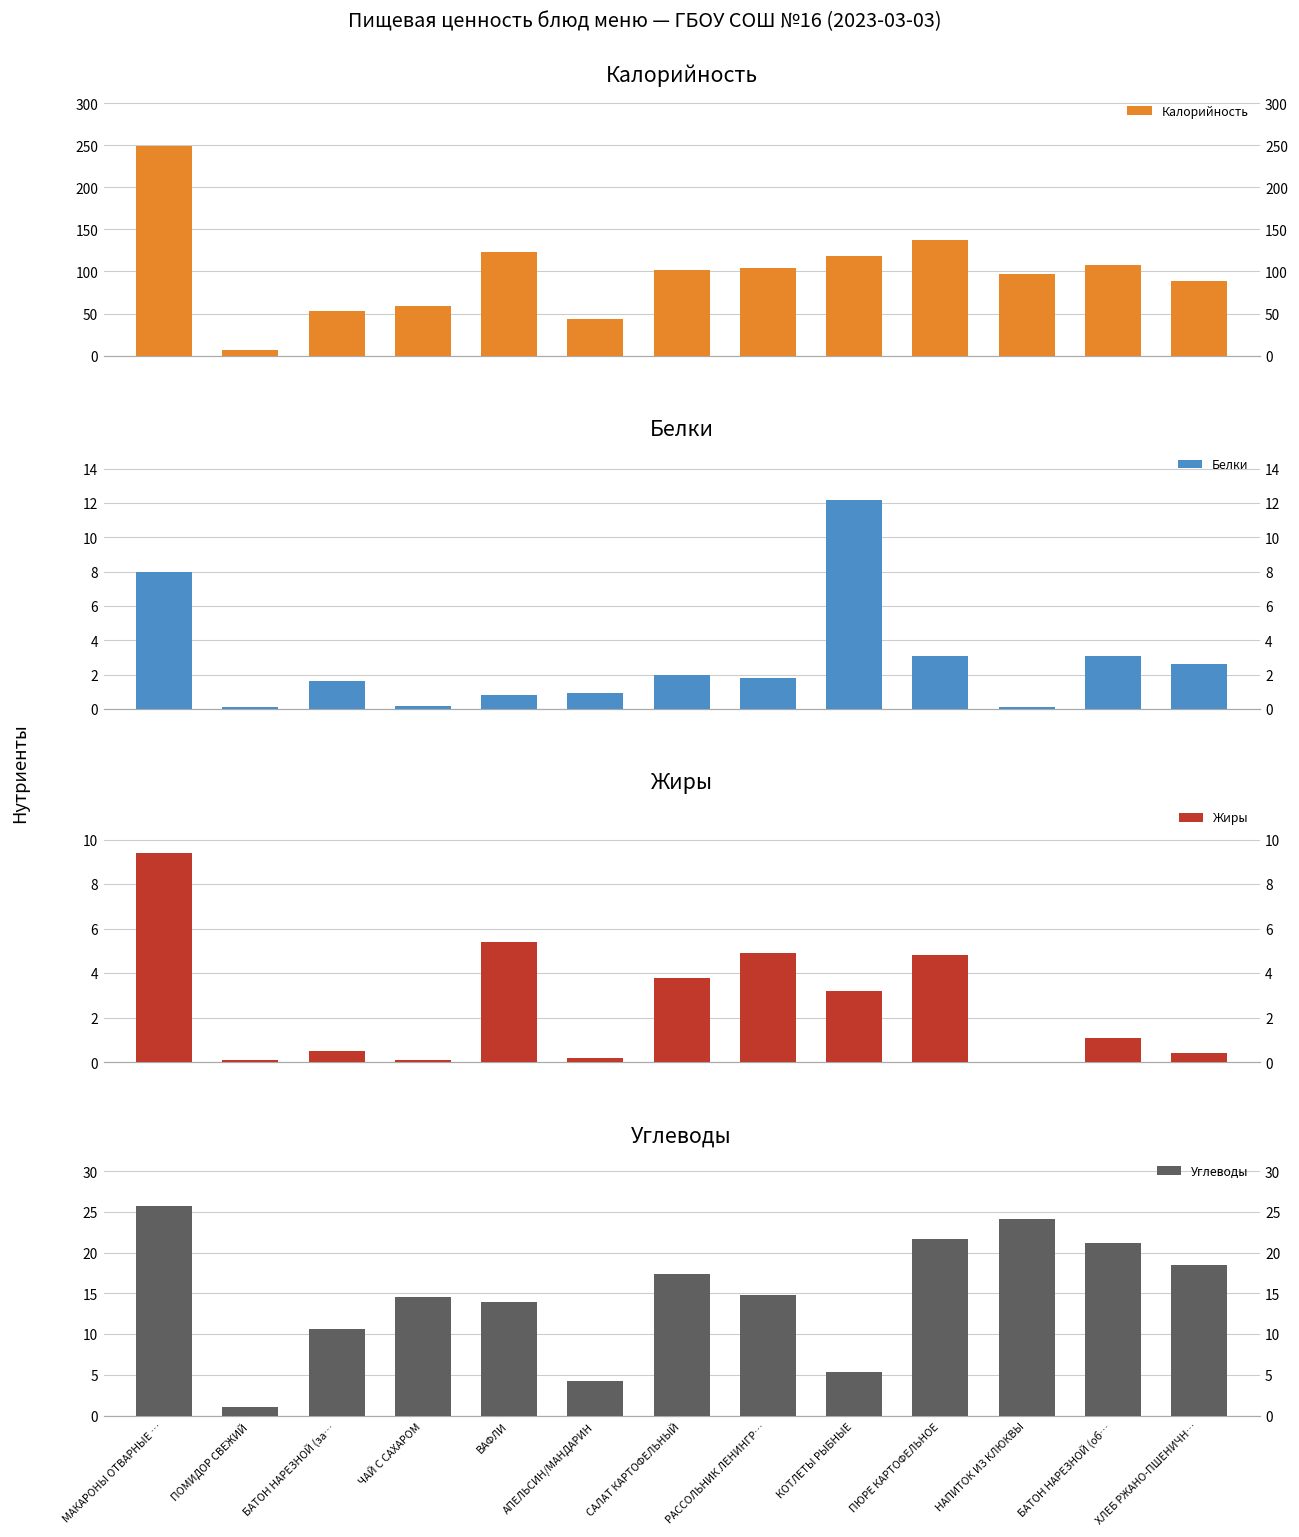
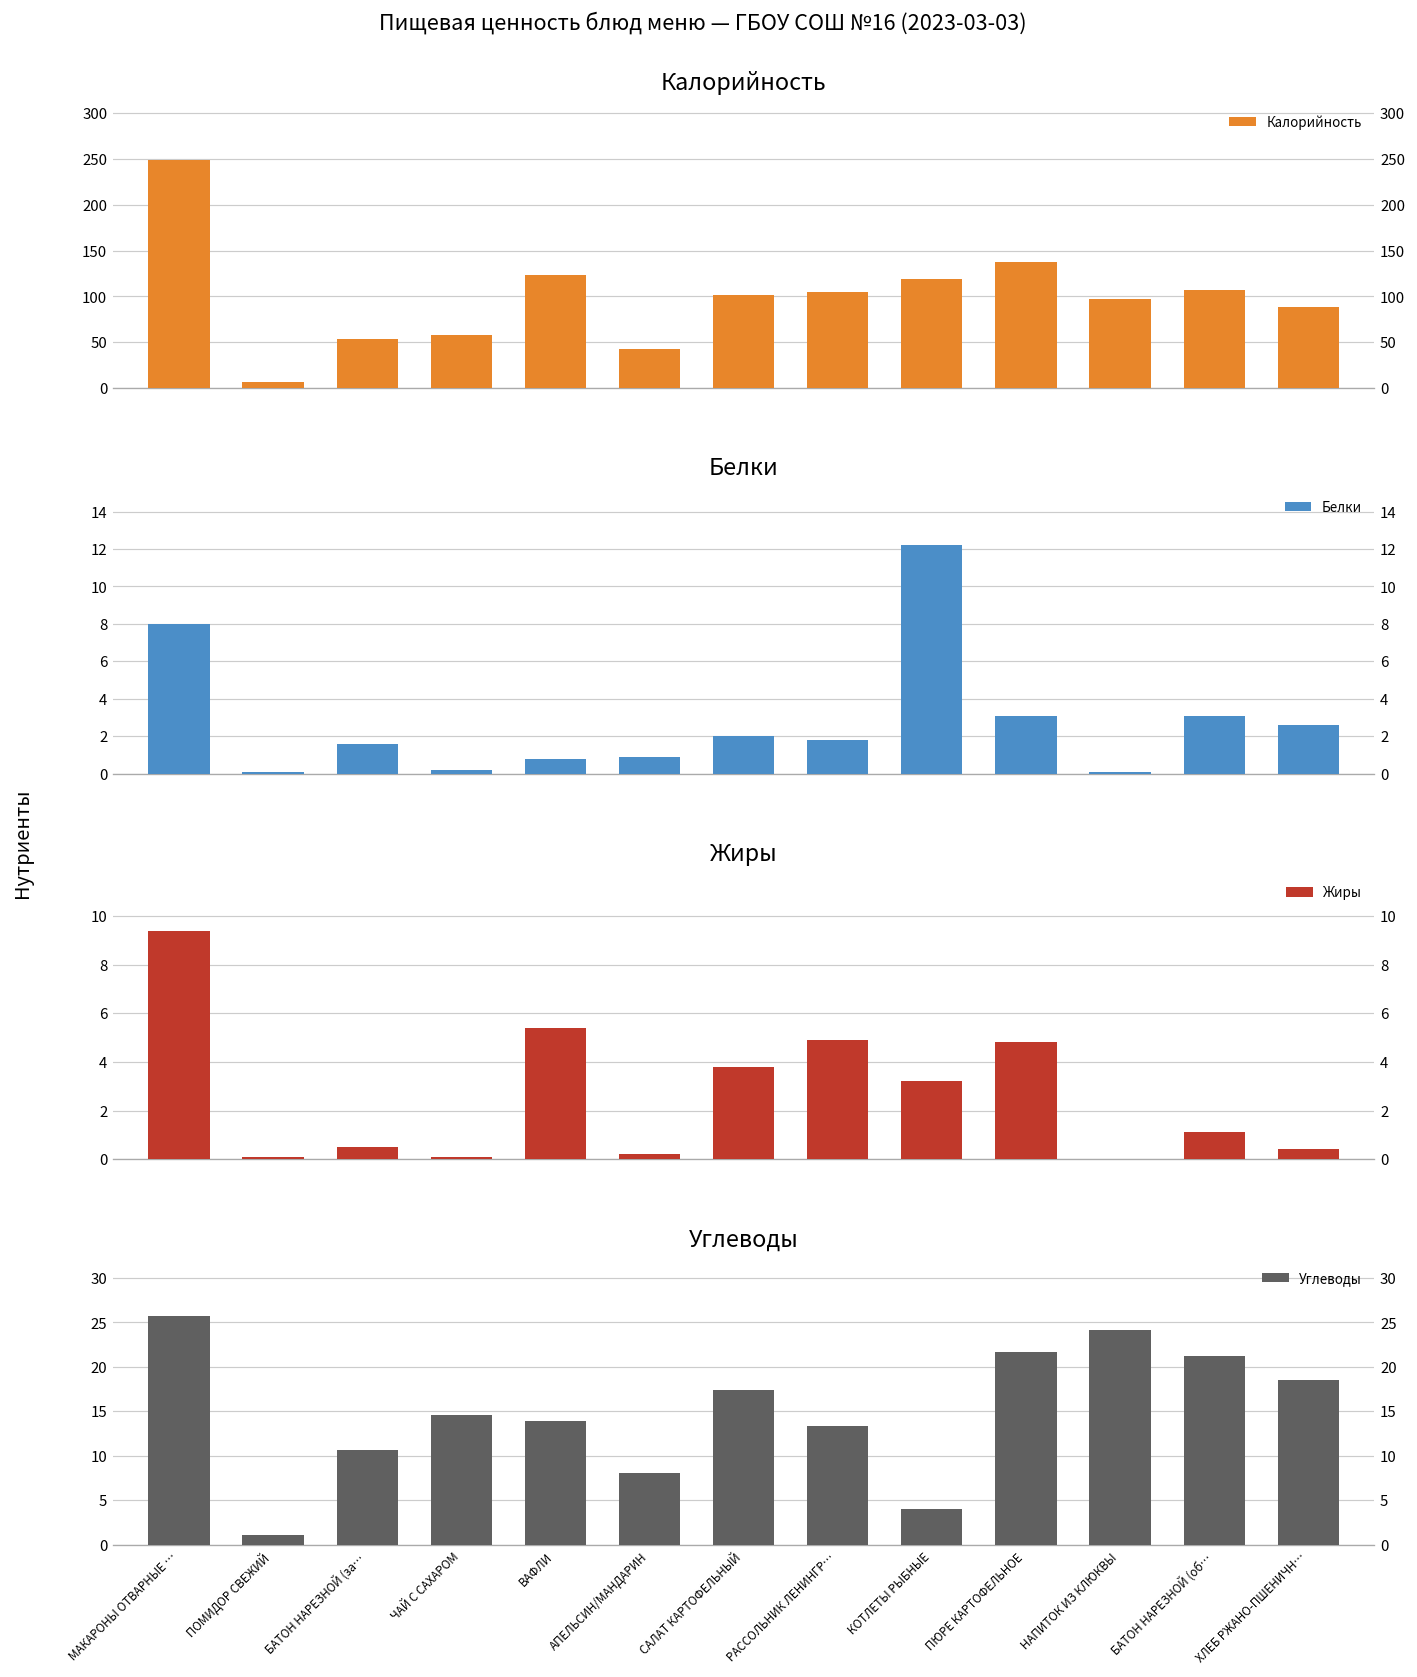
Углеводы, АПЕЛЬСИН/МАНДАРИН: 4 -> 8
Углеводы, РАССОЛЬНИК ЛЕНИНГР…: 15 -> 13
Углеводы, КОТЛЕТЫ РЫБНЫЕ: 5 -> 4
